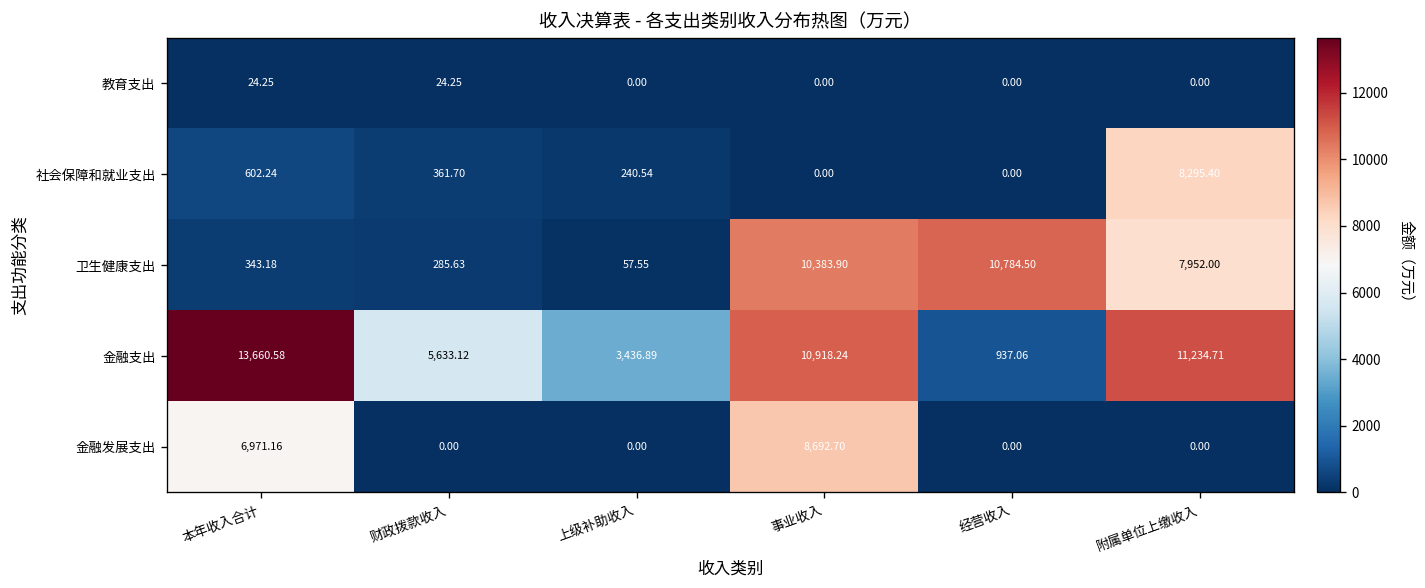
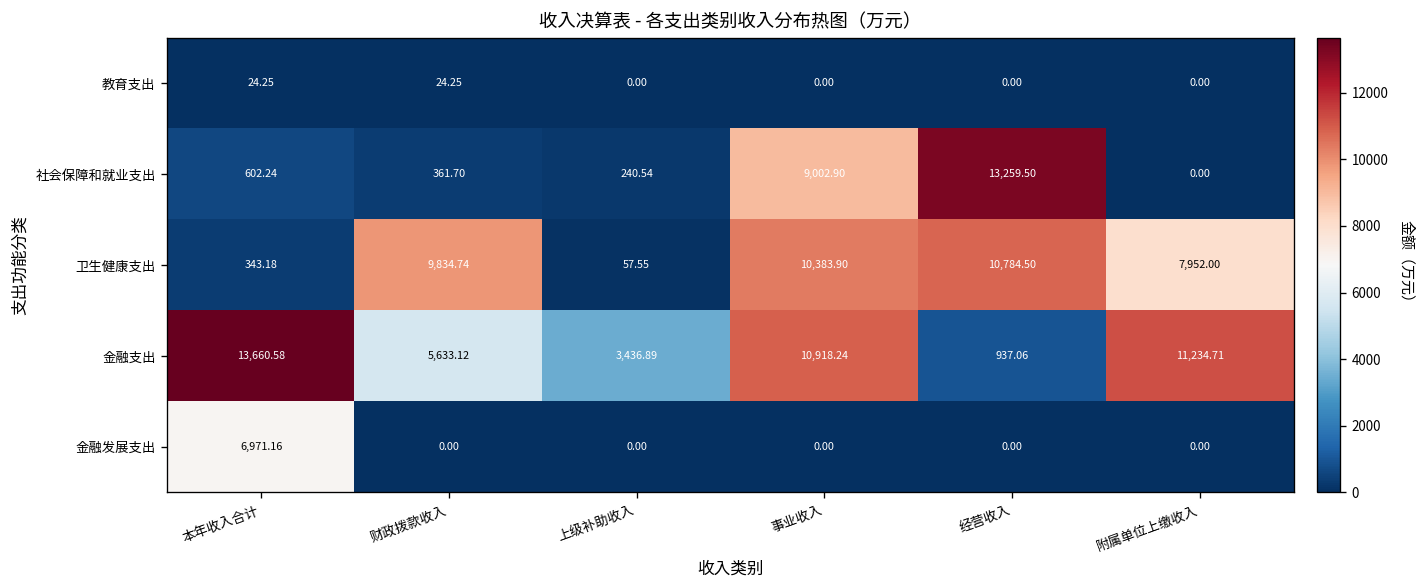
社会保障和就业支出, 事业收入: 0.00 -> 9,002.90
社会保障和就业支出, 经营收入: 0.00 -> 13,259.50
社会保障和就业支出, 附属单位上缴收入: 8,295.40 -> 0.00
卫生健康支出, 财政拨款收入: 285.63 -> 9,834.74
金融发展支出, 事业收入: 8,692.70 -> 0.00
